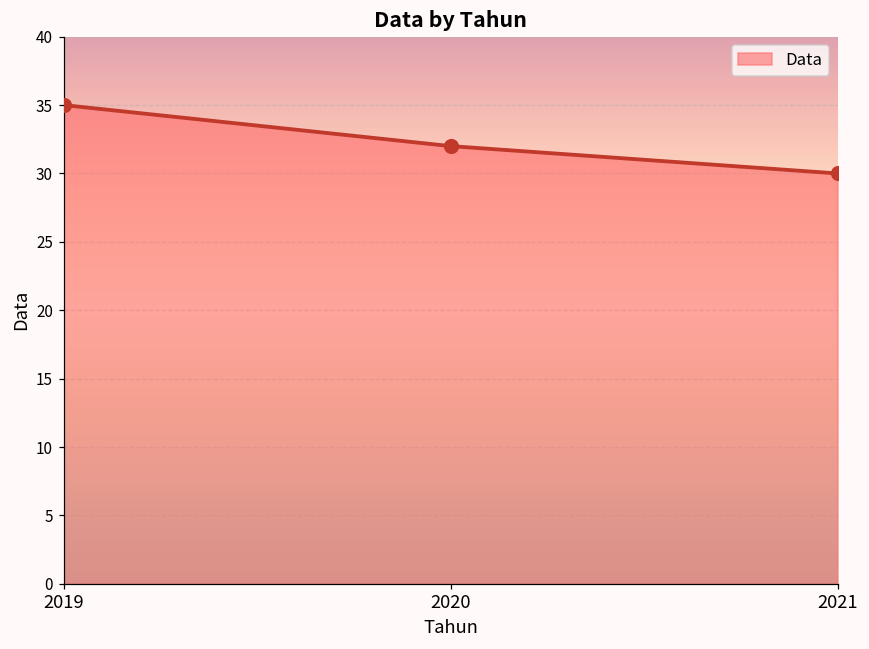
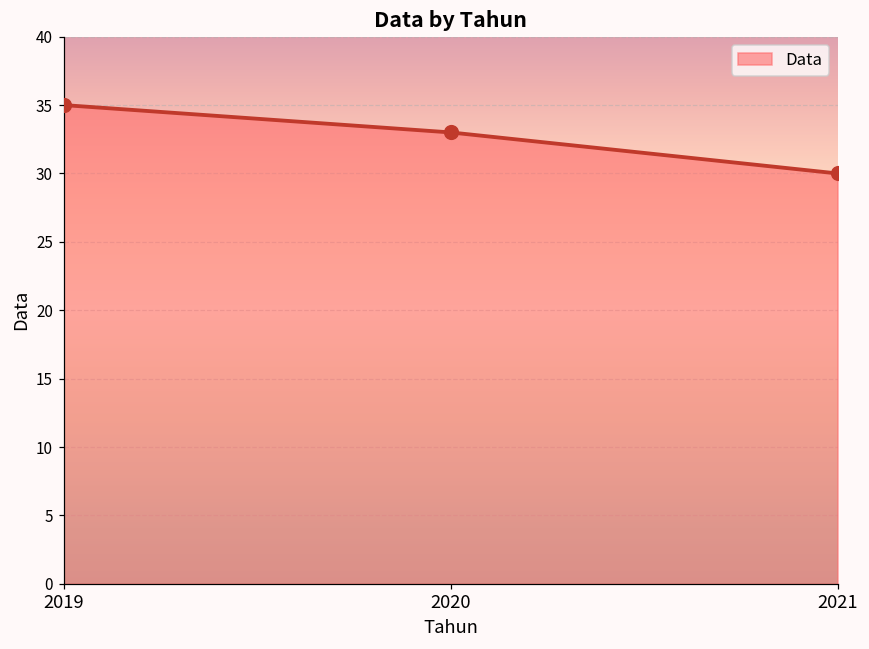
2020: 32 -> 33
